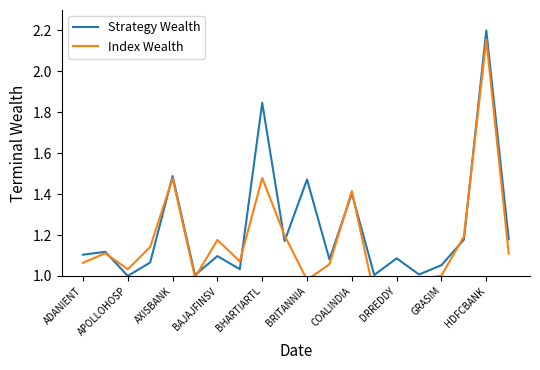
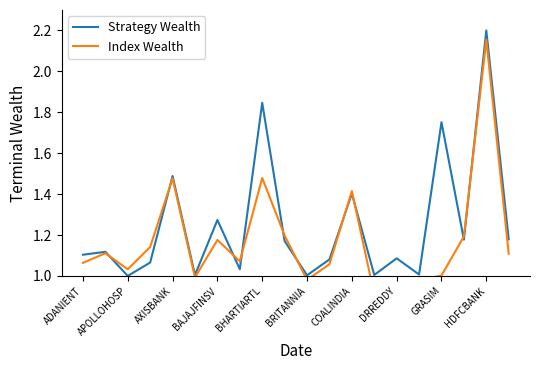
Strategy Wealth, BAJAJFINSV: 1.10 -> 1.27
Strategy Wealth, BRITANNIA: 1.47 -> 1.00
Strategy Wealth, GRASIM: 1.05 -> 1.75
